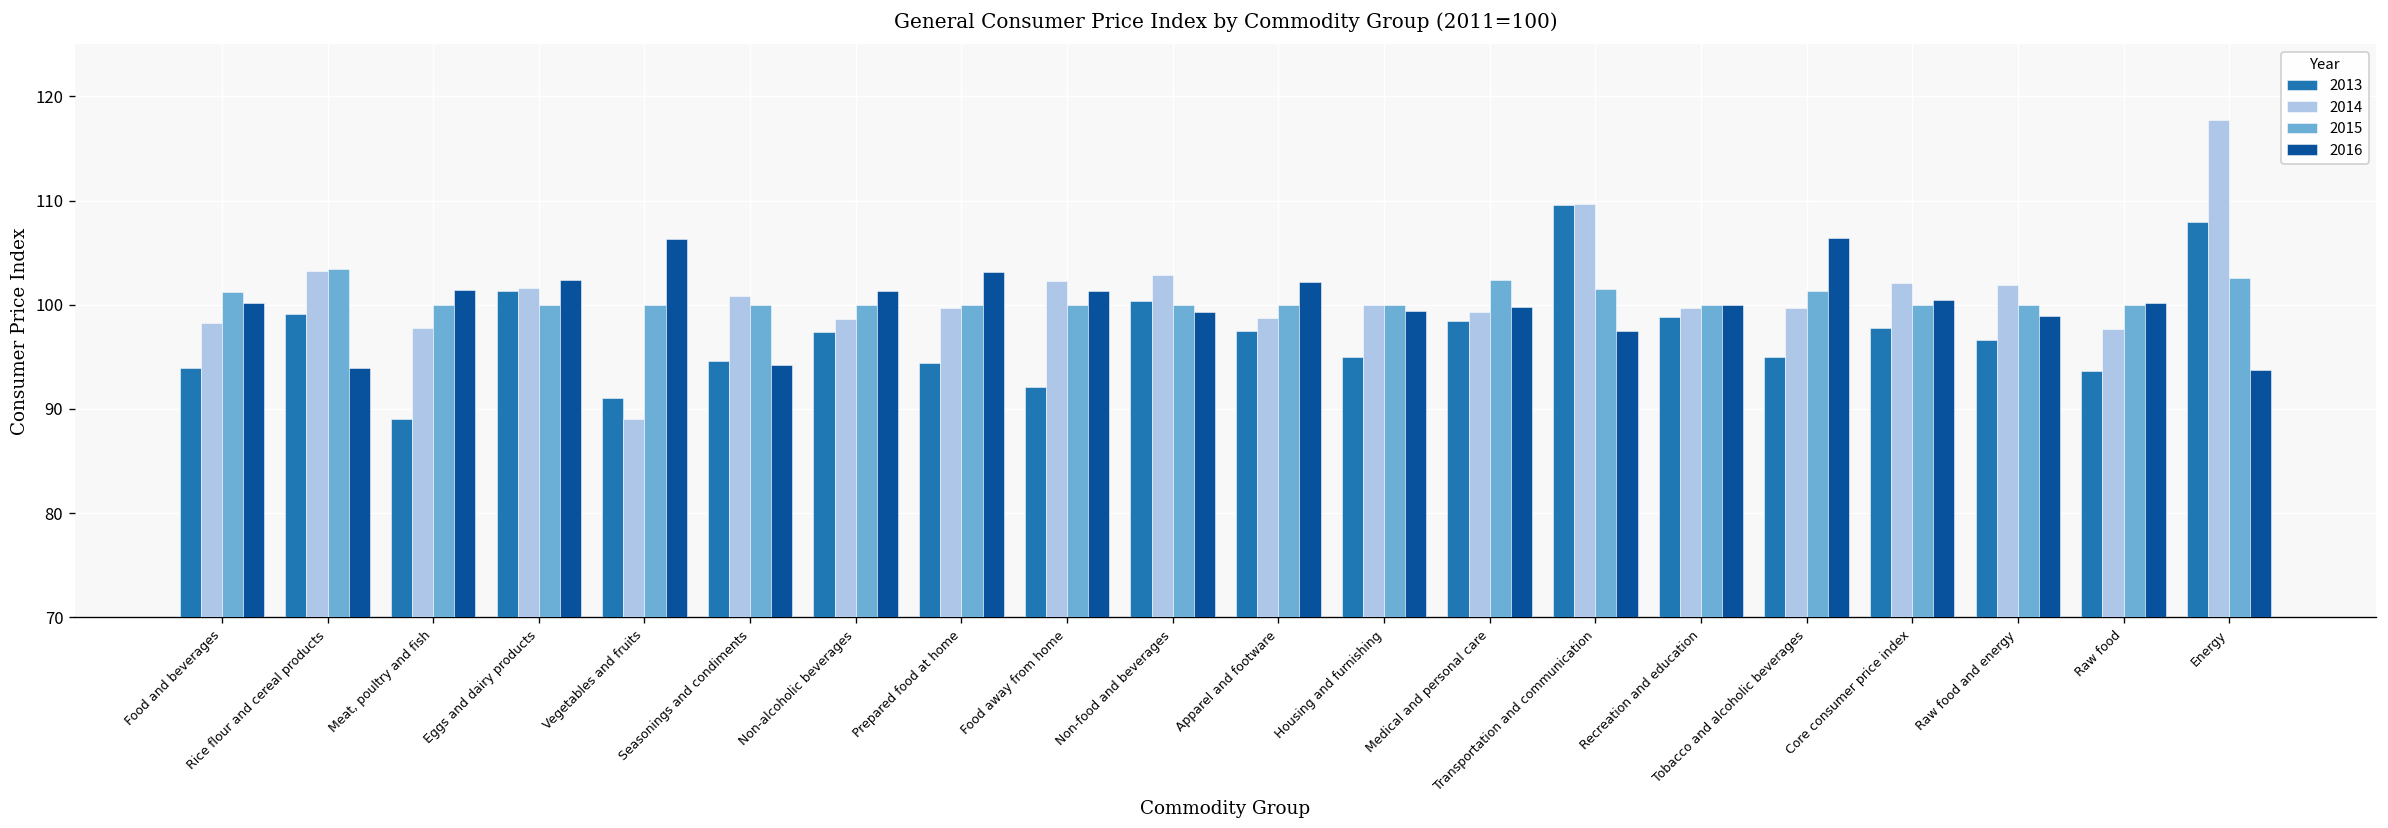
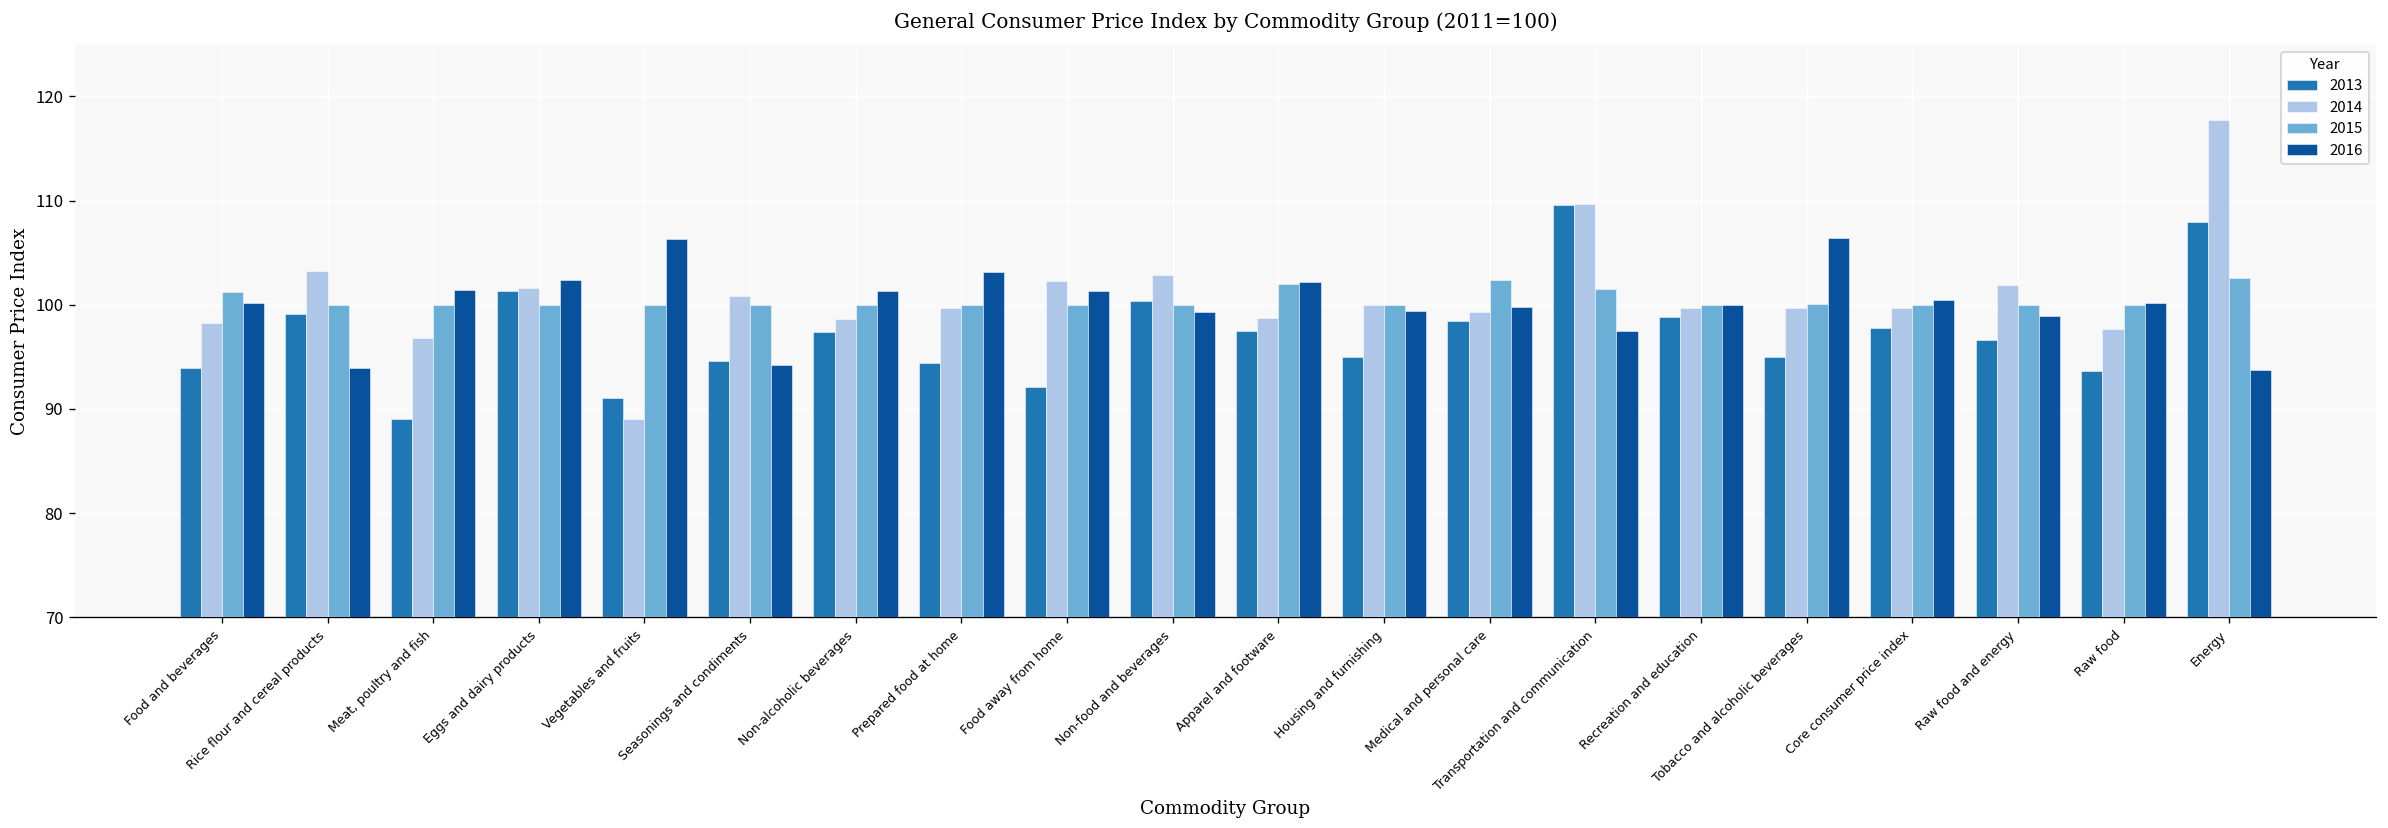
2015, Rice flour and cereal products: 103 -> 100
2014, Meat, poultry and fish: 98 -> 97
2015, Apparel and footware: 100 -> 102
2015, Tobacco and alcoholic beverages: 101 -> 100
2014, Core consumer price index: 102 -> 100
